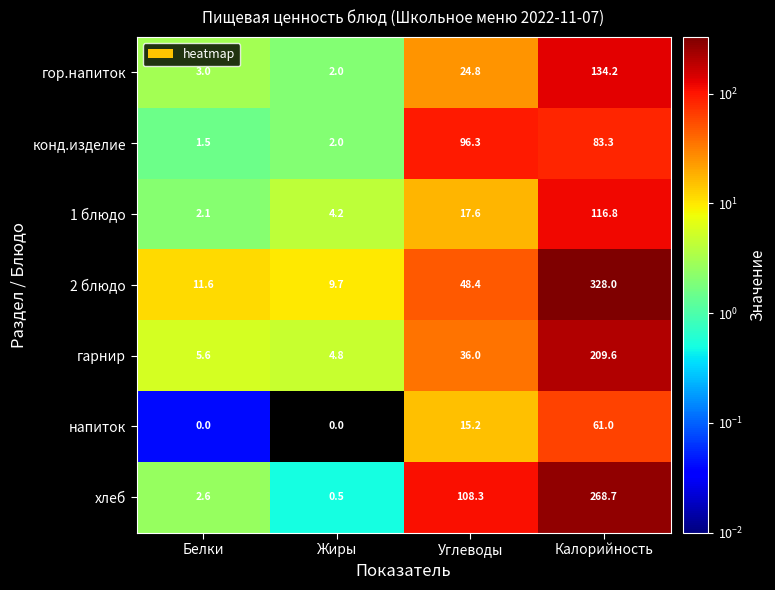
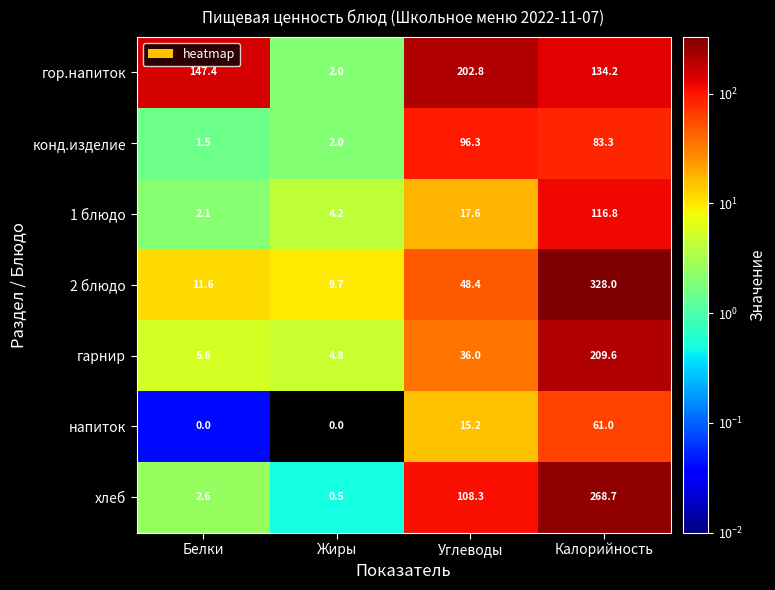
гор.напиток, Белки: 3.0 -> 147.4
гор.напиток, Углеводы: 24.8 -> 202.8
